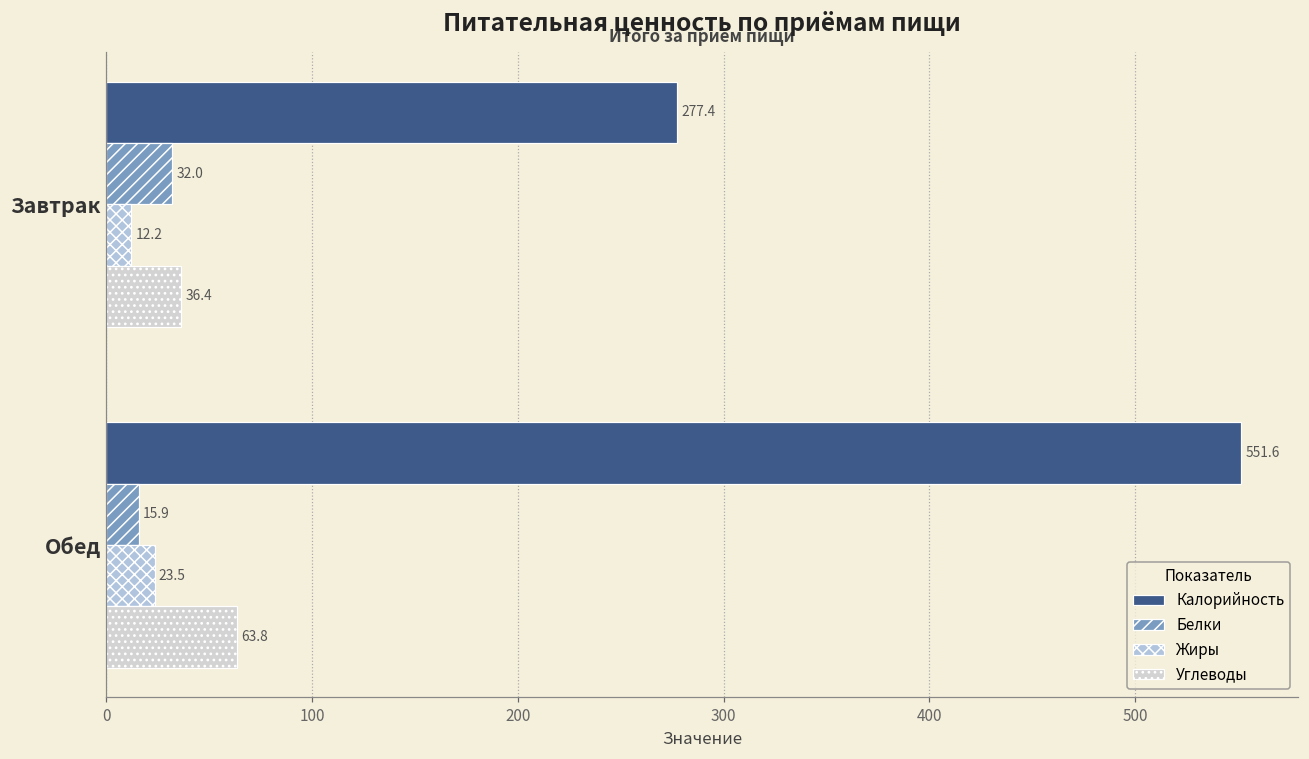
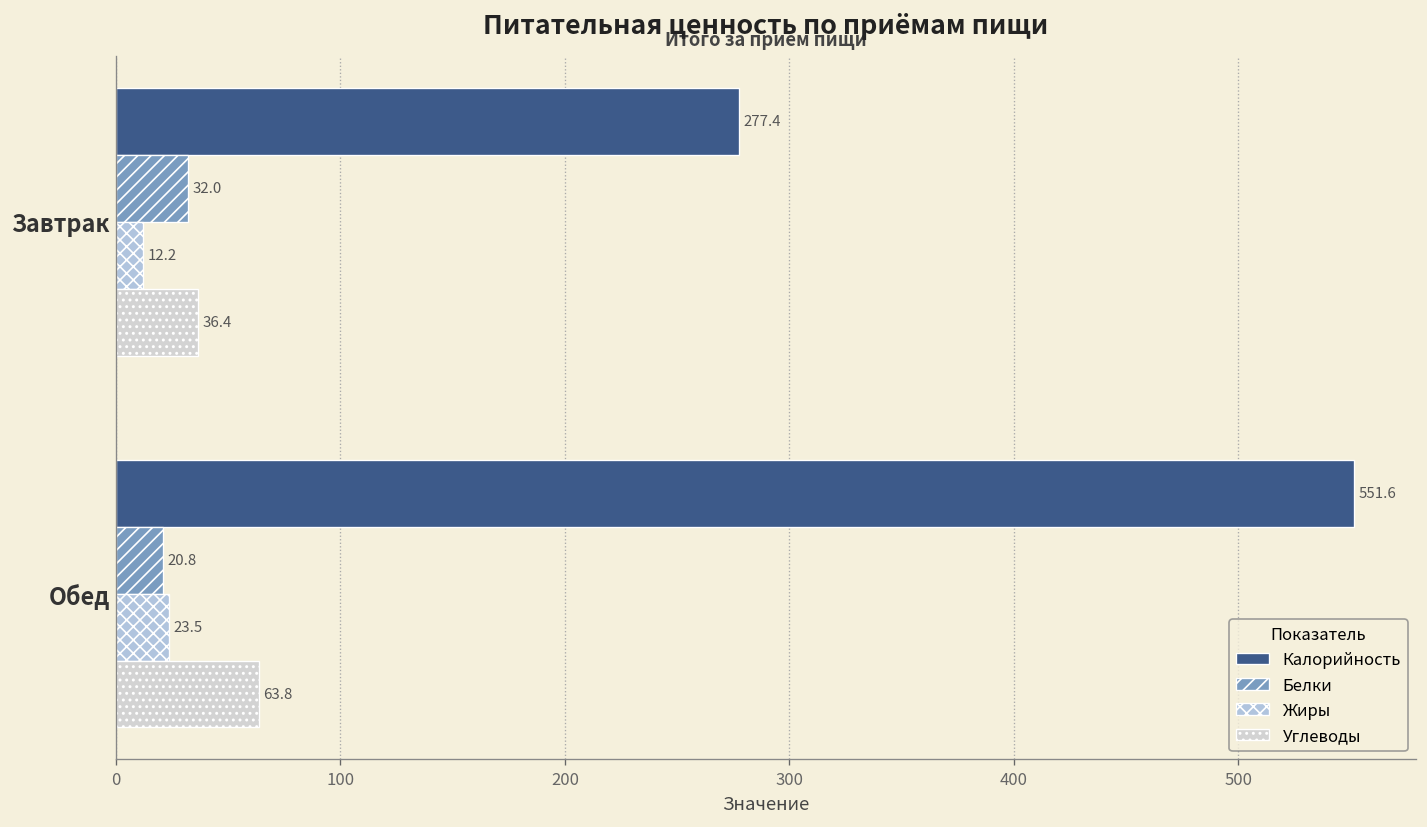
Белки, Обед: 15.9 -> 20.8
